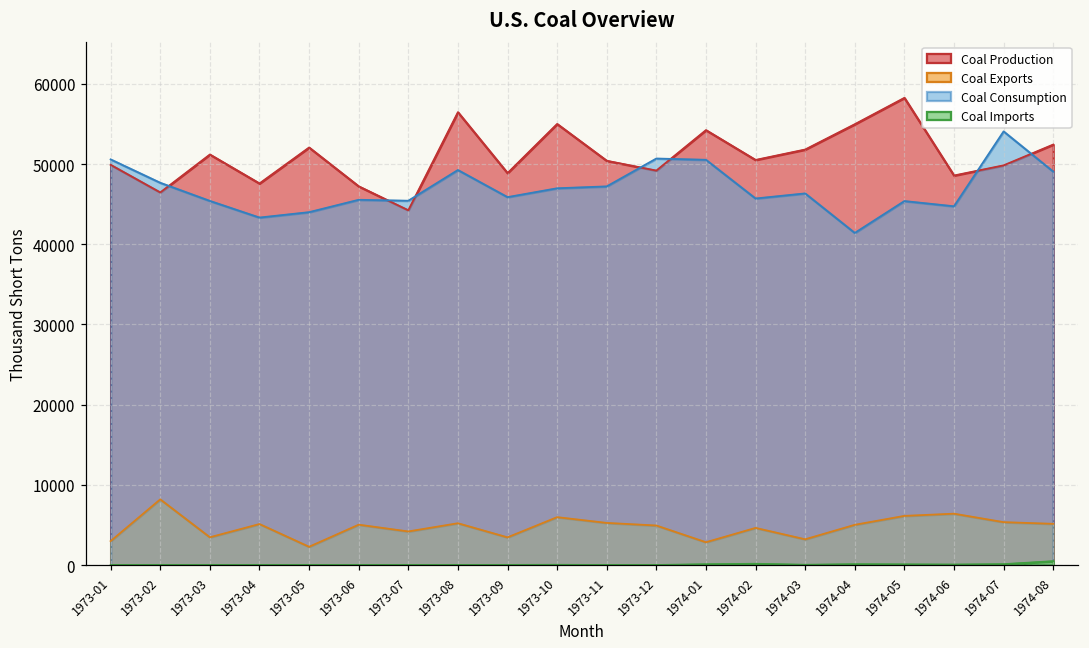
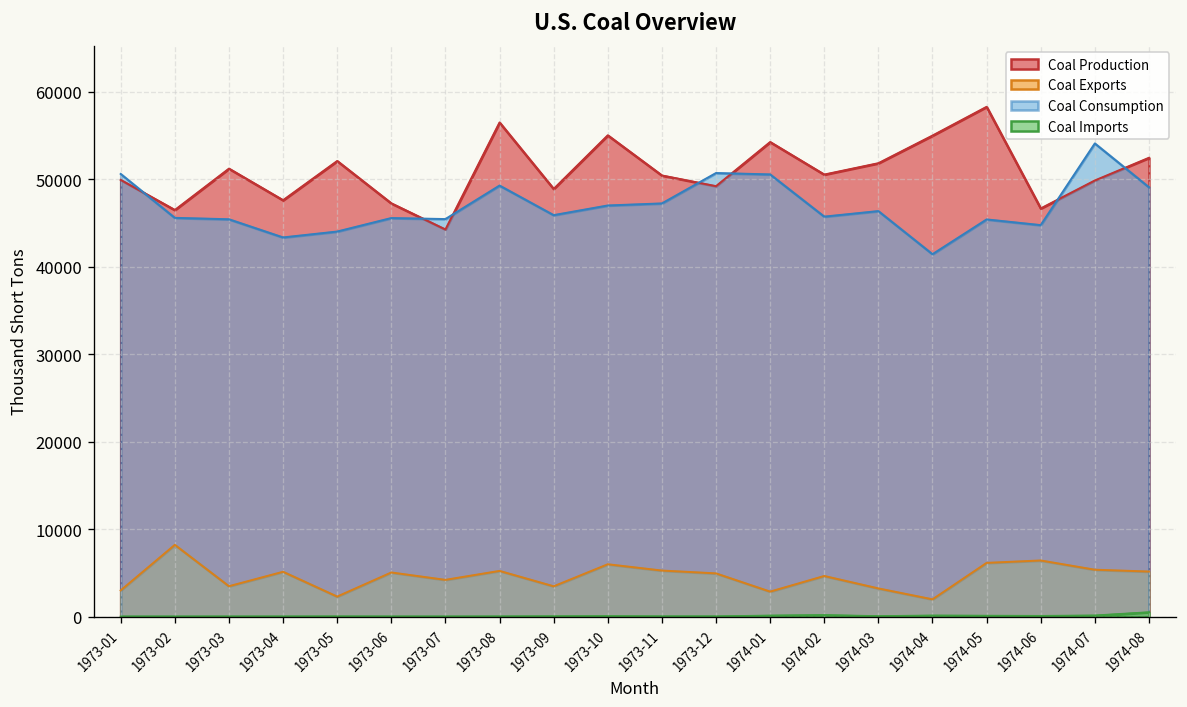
Coal Consumption, 1973-02: 48000 -> 46000
Coal Exports, 1974-04: 5000 -> 2000
Coal Production, 1974-06: 49000 -> 47000
